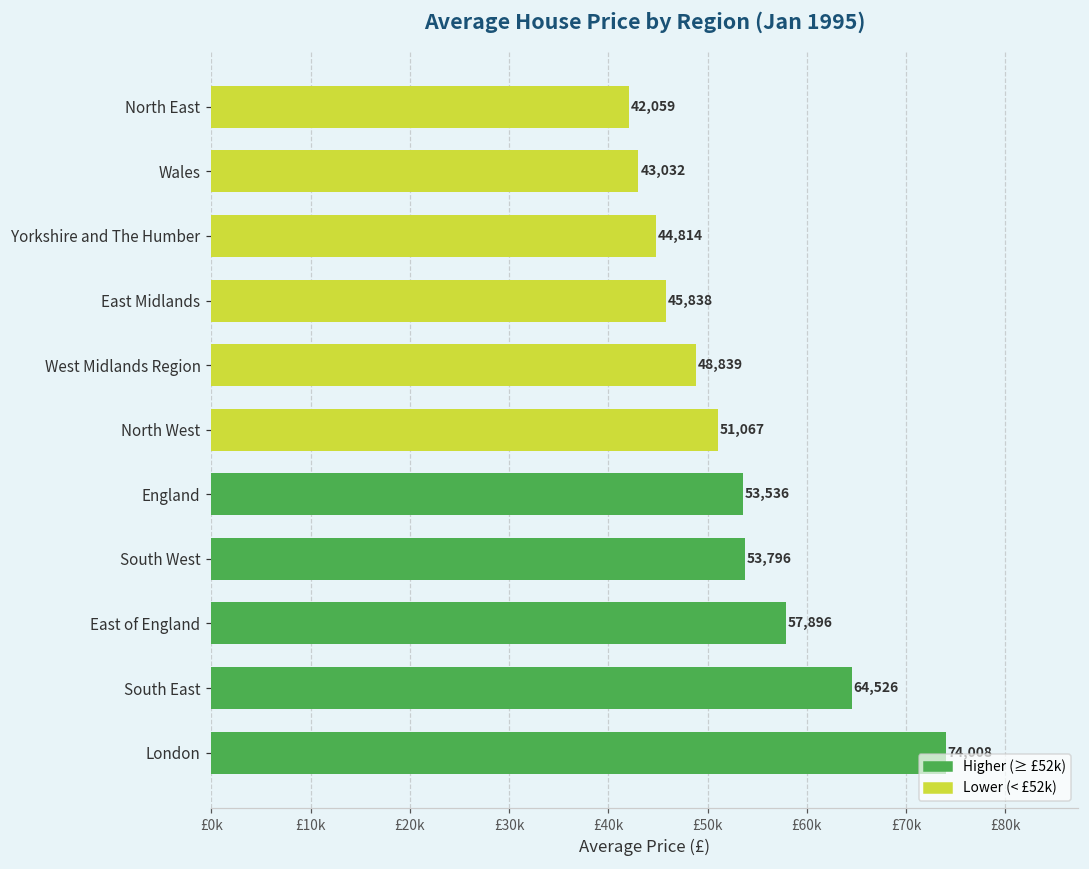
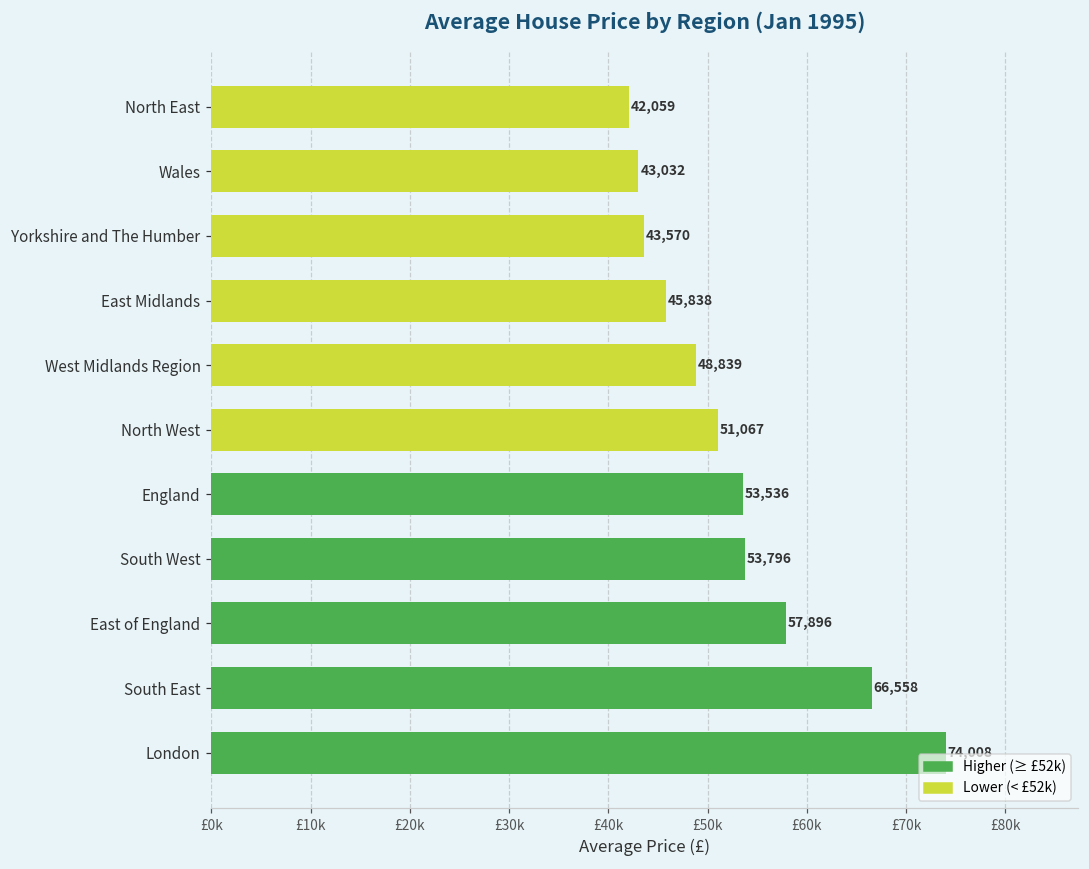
Yorkshire and The Humber: 44,814 -> 43,570
South East: 64,526 -> 66,558
